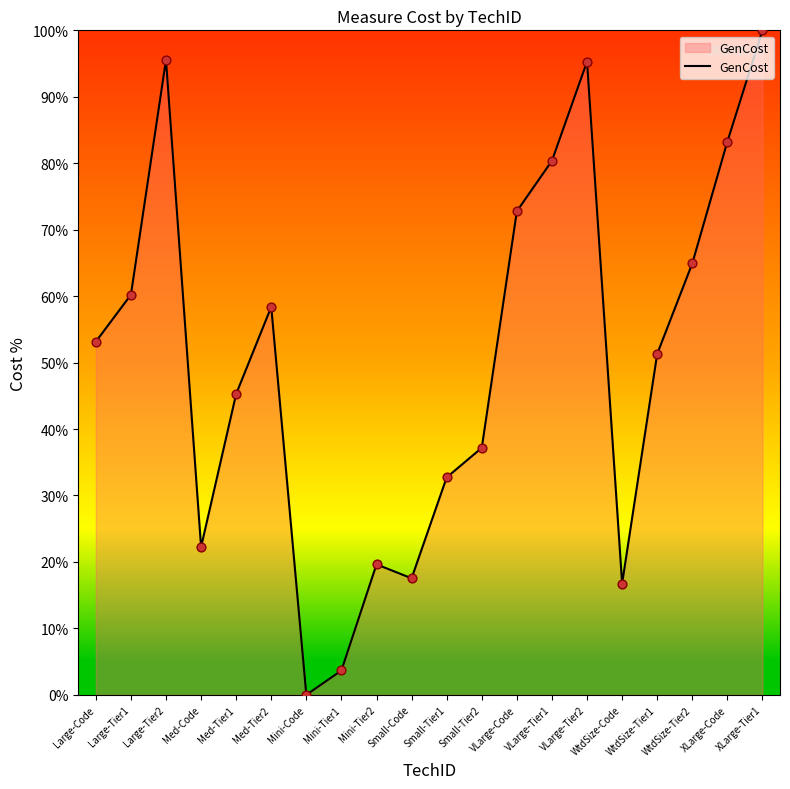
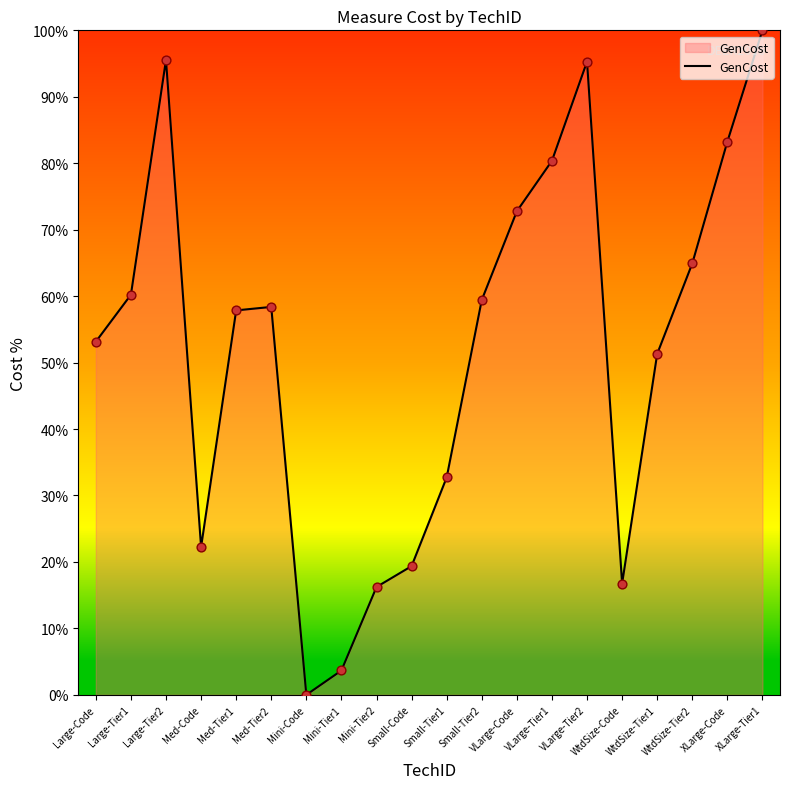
Med-Tier1: 45% -> 58%
Mini-Tier2: 20% -> 16%
Small-Code: 18% -> 19%
Small-Tier2: 37% -> 59%
